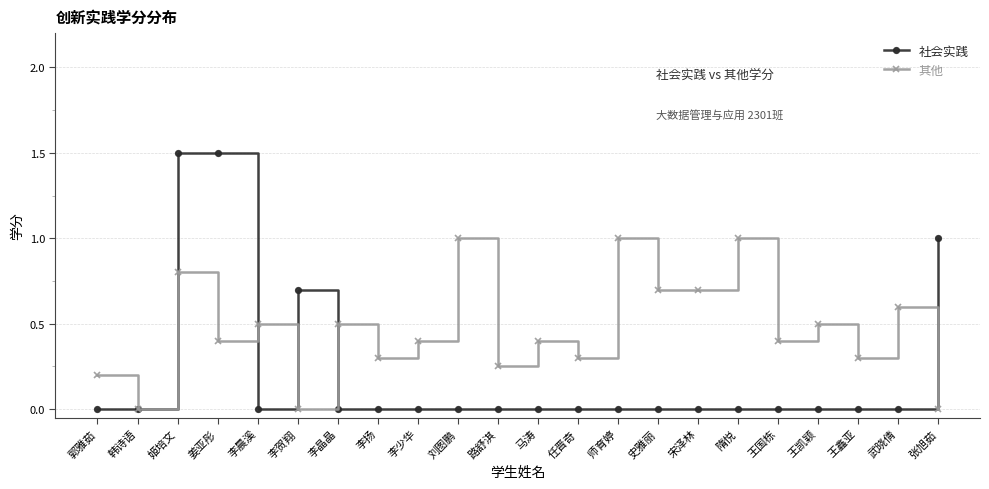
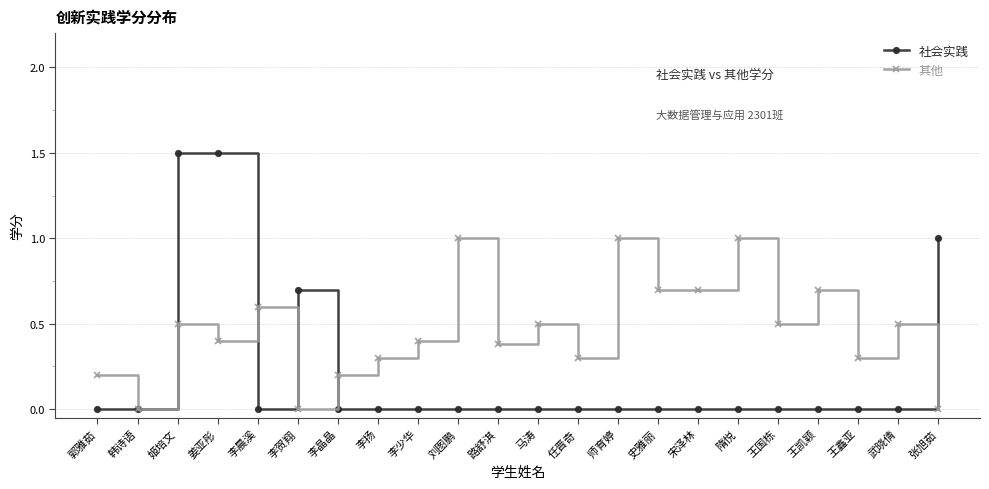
其他, 姬培文: 0.8 -> 0.5
其他, 李晨溪: 0.5 -> 0.6
其他, 李晶晶: 0.5 -> 0.2
其他, 路舒淇: 0.25 -> 0.38
其他, 马涛: 0.4 -> 0.5
其他, 王国栋: 0.4 -> 0.5
其他, 王凯颖: 0.5 -> 0.7
其他, 武晓倩: 0.6 -> 0.5
